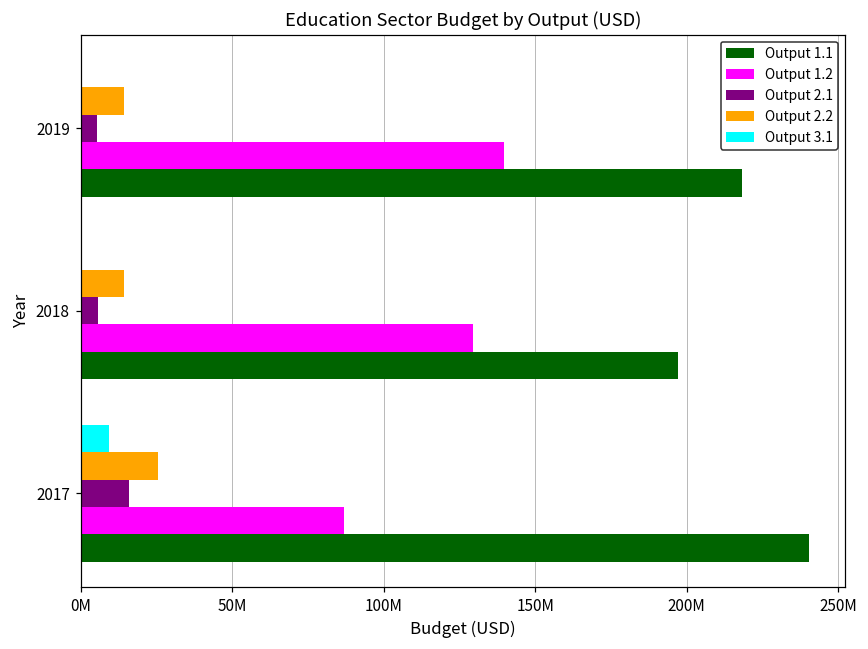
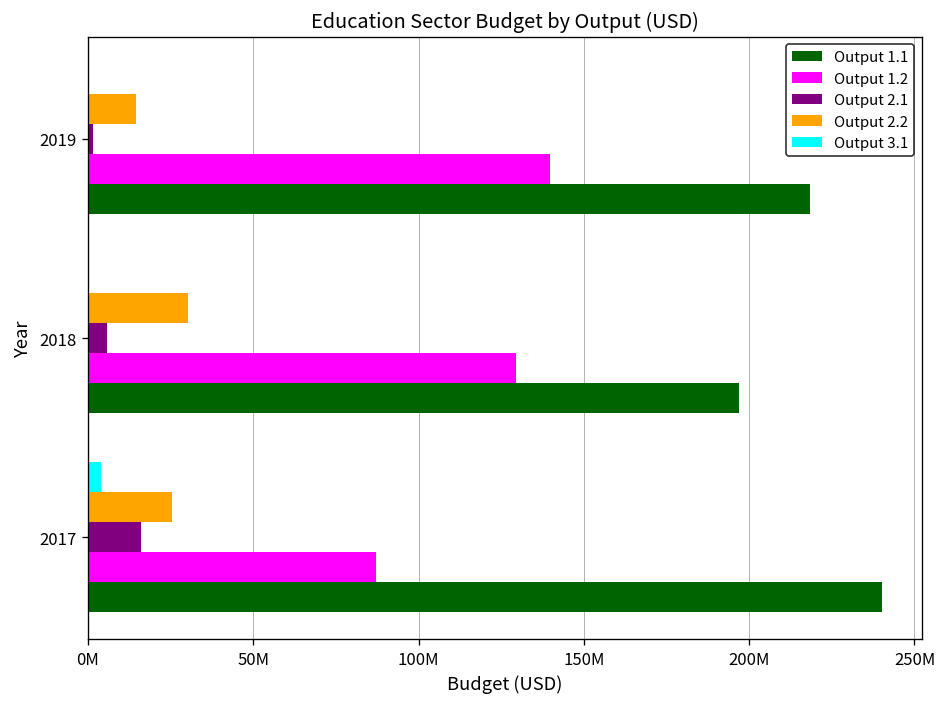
Output 2.1, 2019: 6000000 -> 2000000
Output 2.2, 2018: 14000000 -> 30000000
Output 3.1, 2017: 9000000 -> 4000000
